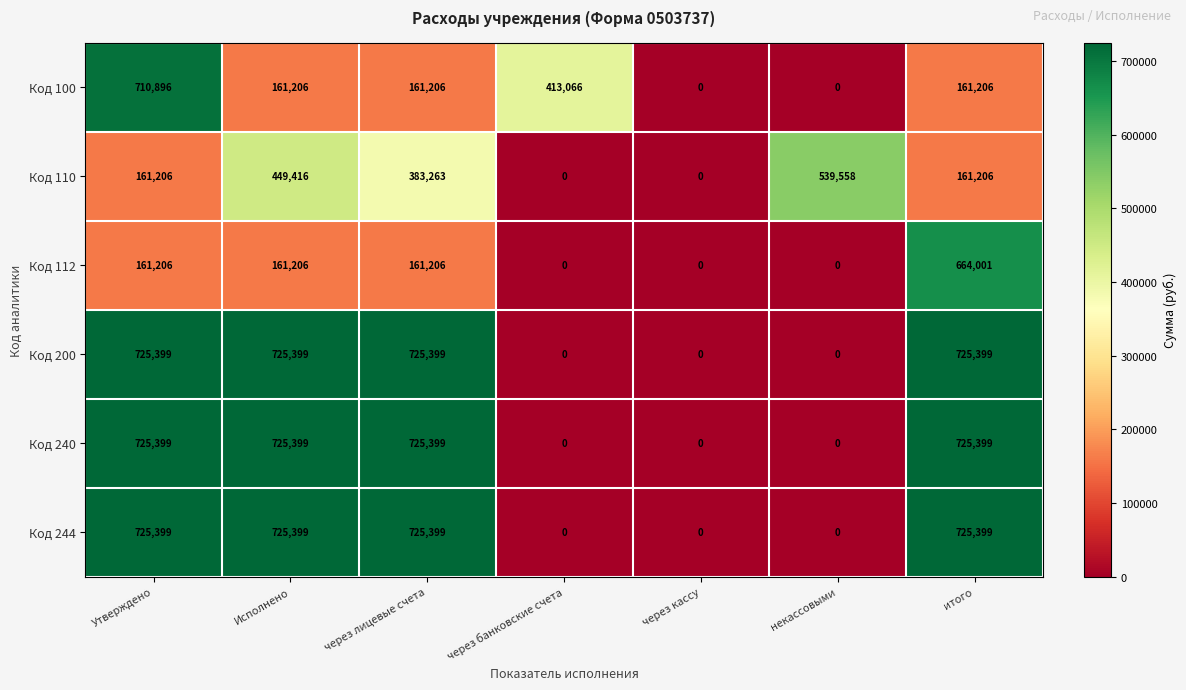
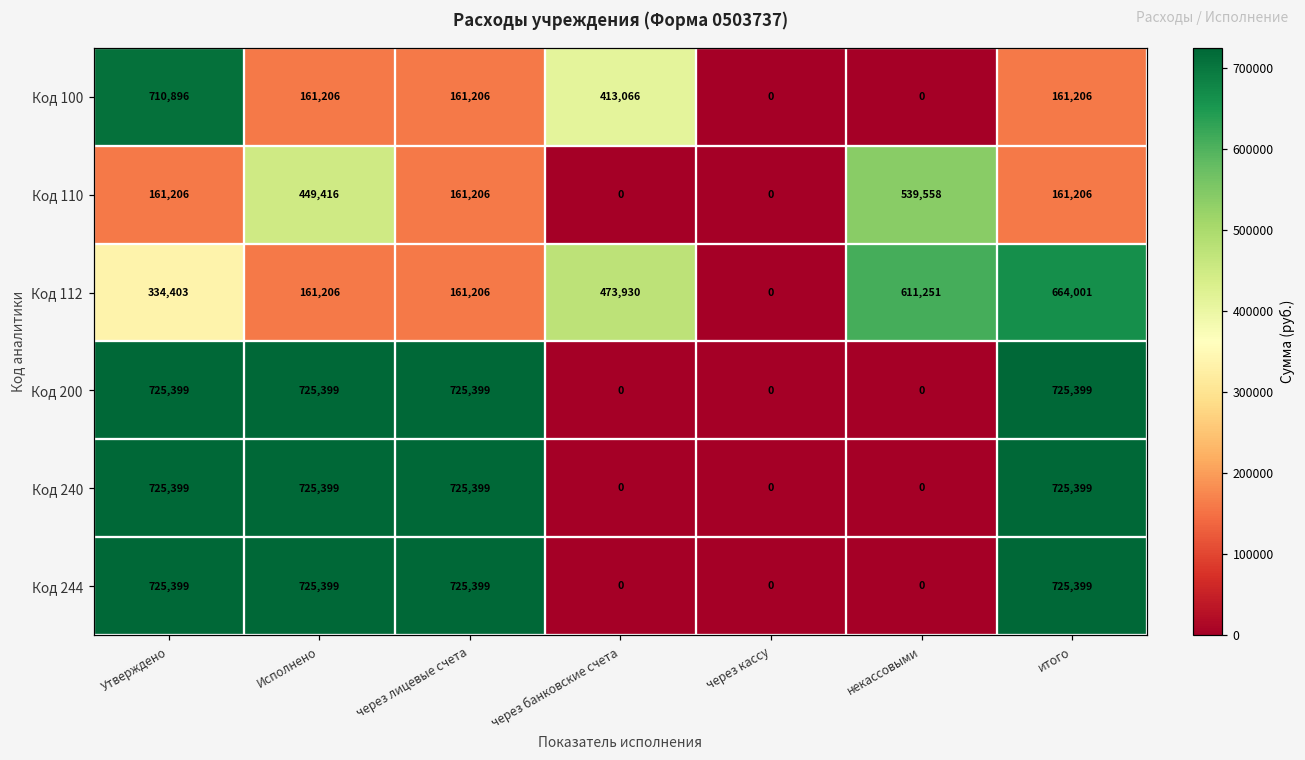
Код 110, через лицевые счета: 383,263 -> 161,206
Код 112, Утверждено: 161,206 -> 334,403
Код 112, через банковские счета: 0 -> 473,930
Код 112, некассовыми: 0 -> 611,251
